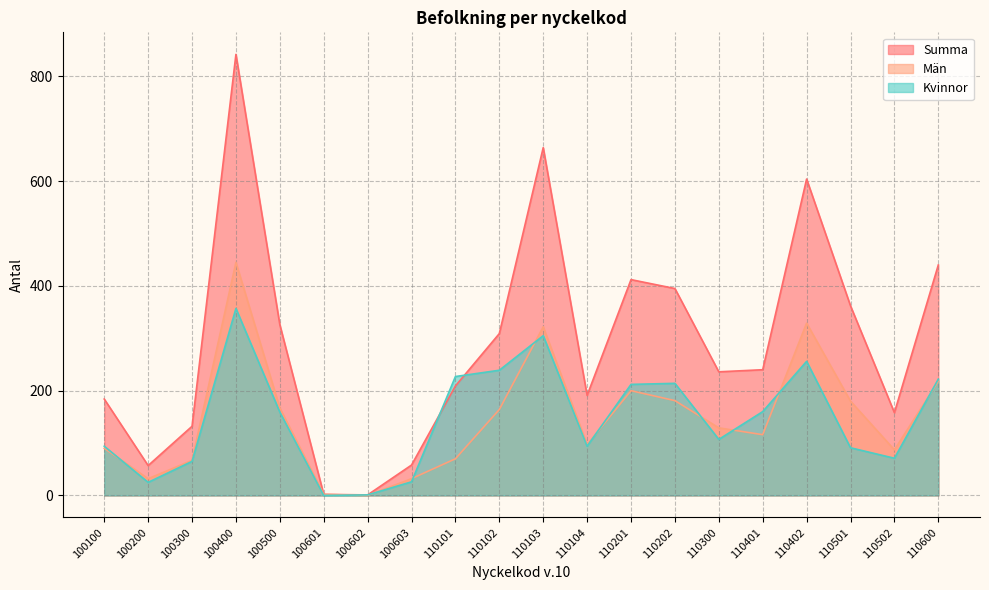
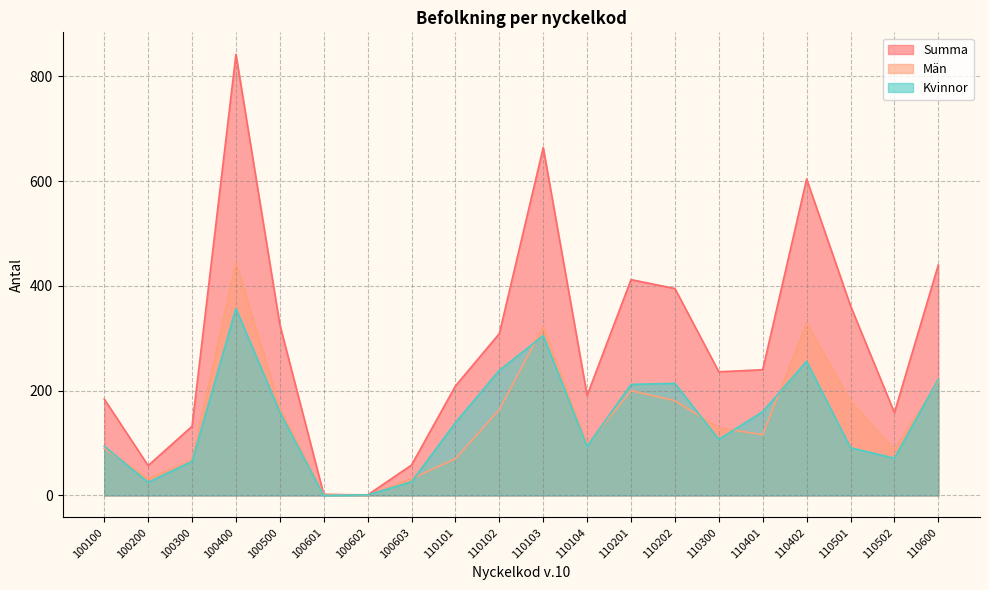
Kvinnor, 110101: 230 -> 140
